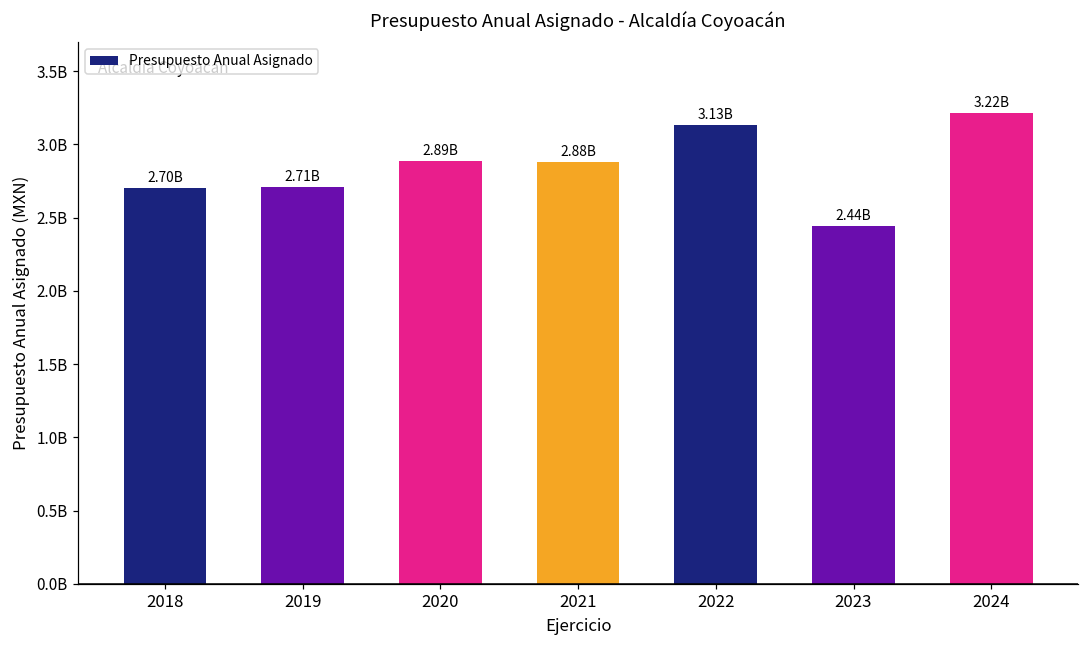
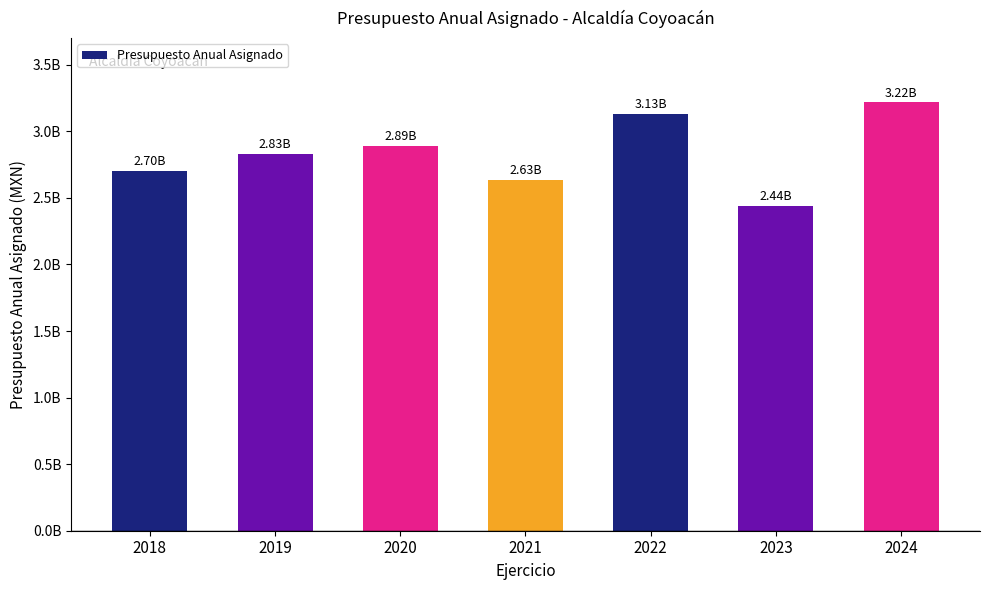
2019: 2.71B -> 2.83B
2021: 2.88B -> 2.63B
